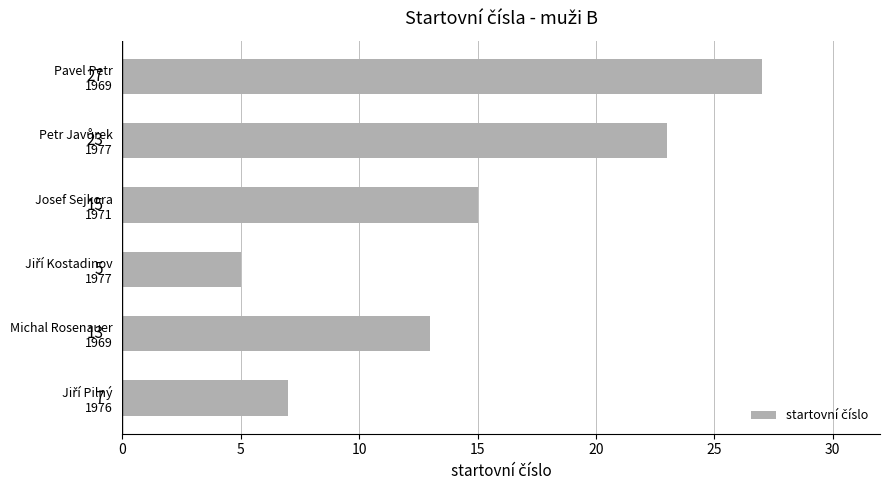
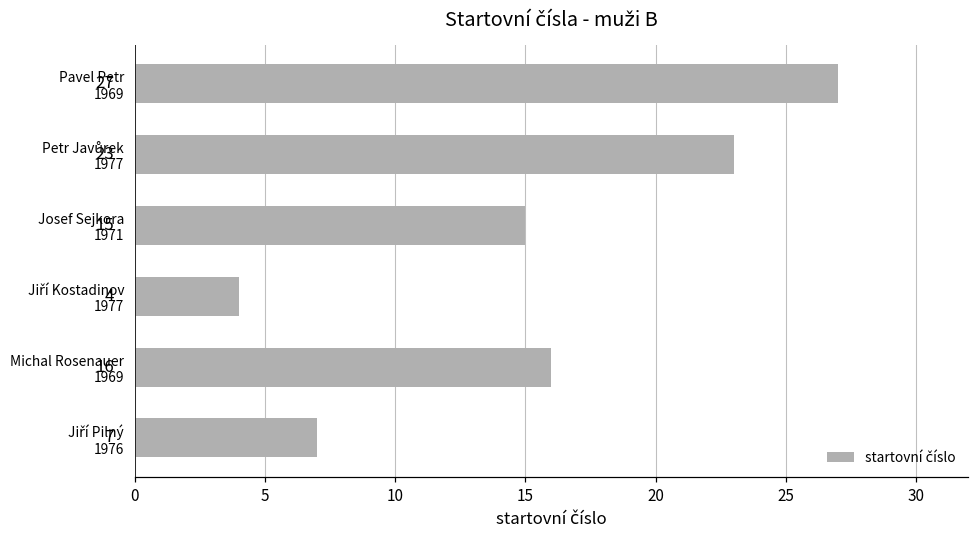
Jiří Kostadinov 1977: 5 -> 4
Michal Rosenauer 1969: 13 -> 16
